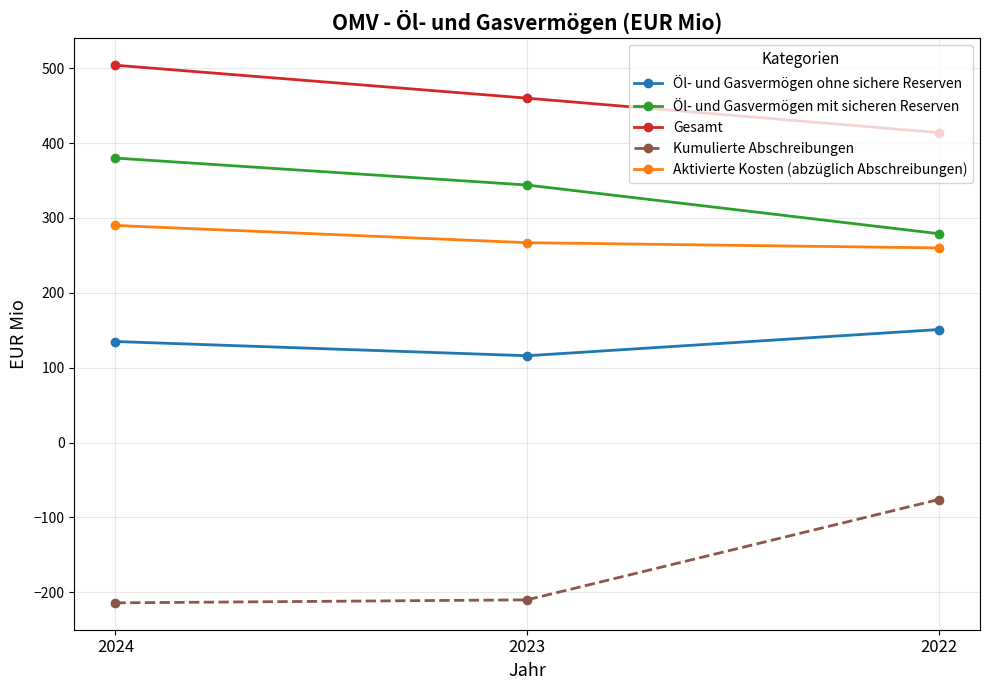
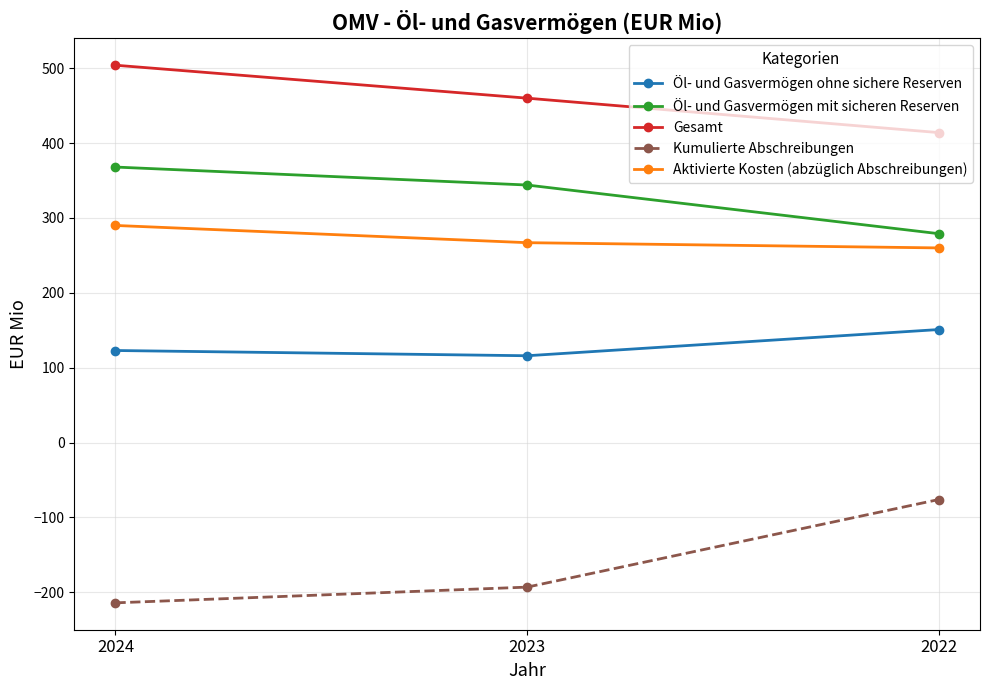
Öl- und Gasvermögen ohne sichere Reserven, 2024: 140 -> 120
Öl- und Gasvermögen mit sicheren Reserven, 2024: 380 -> 370
Kumulierte Abschreibungen, 2023: -210 -> -190
